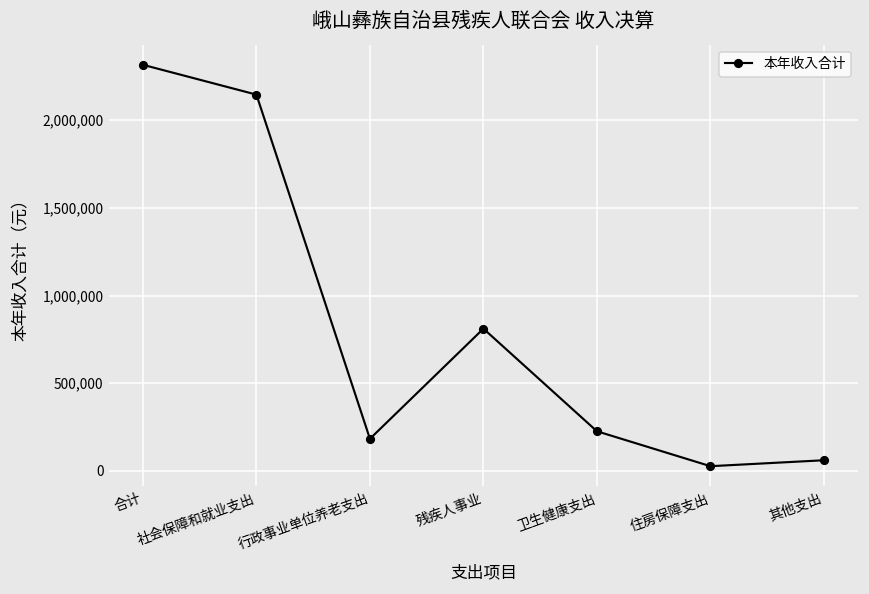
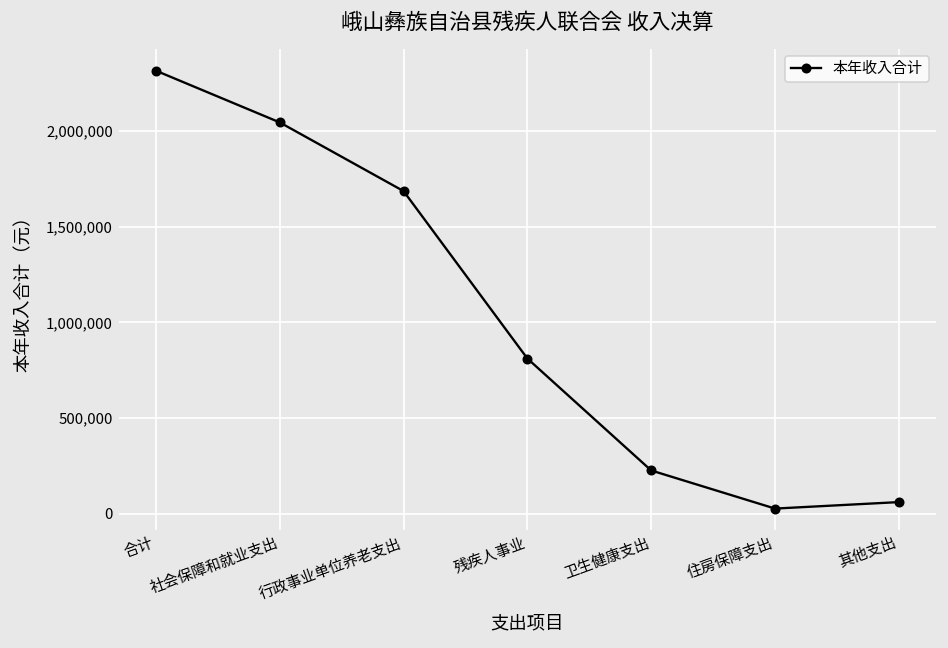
社会保障和就业支出: 2,150,000 -> 2,050,000
行政事业单位养老支出: 180,000 -> 1,690,000
